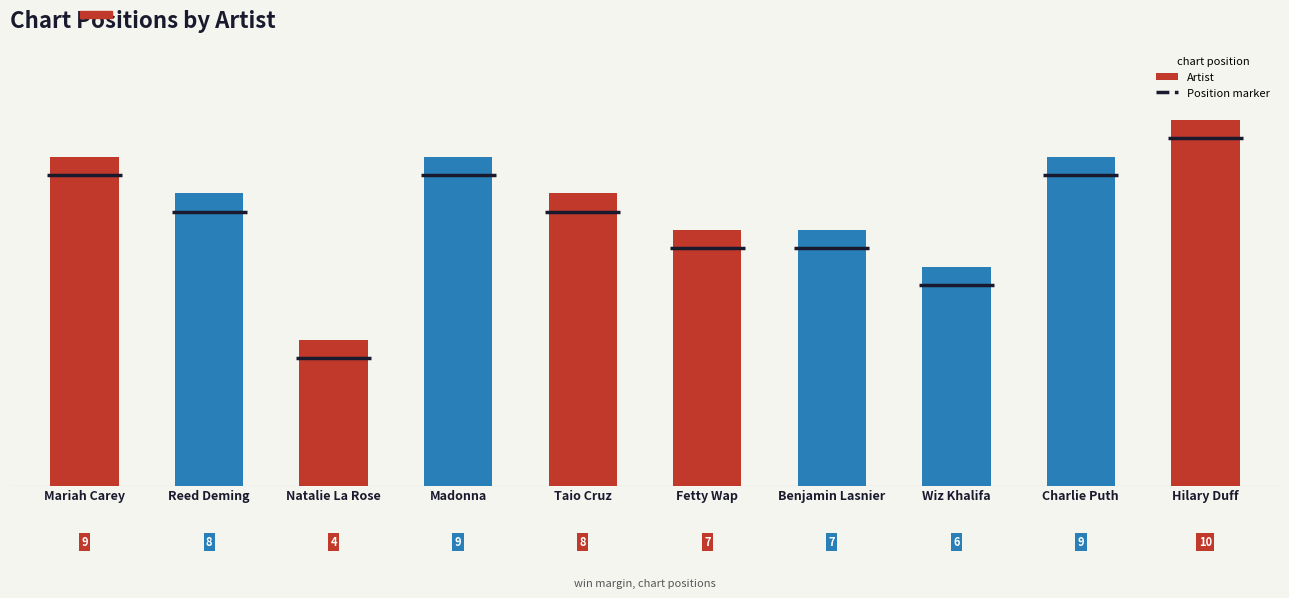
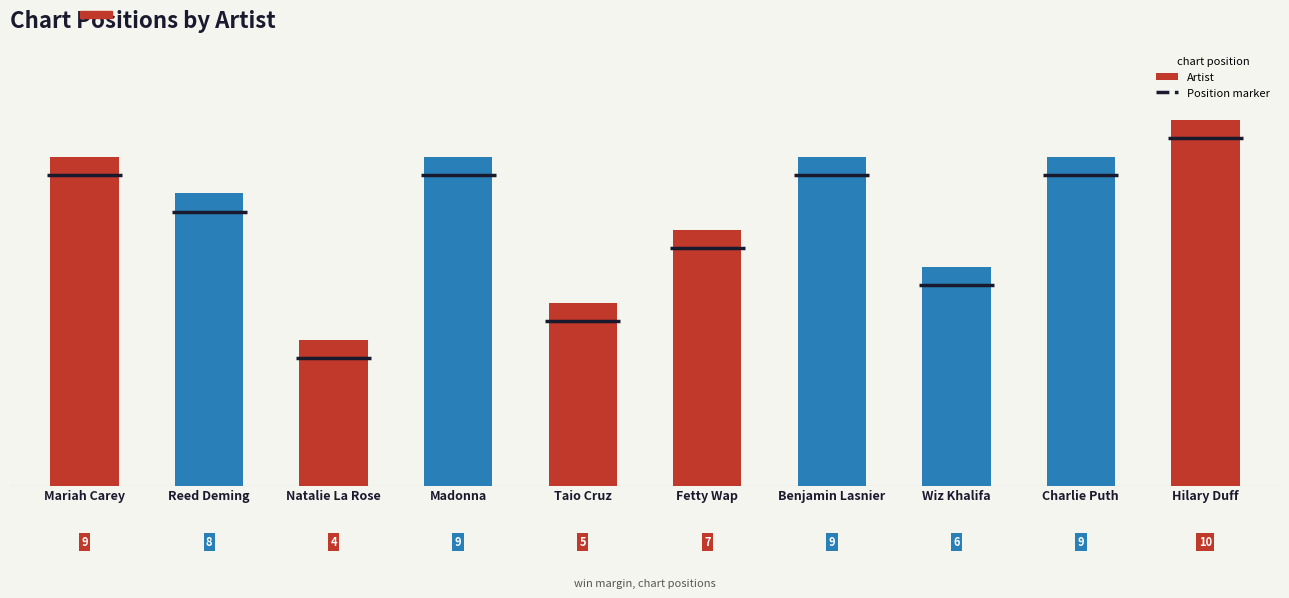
Taio Cruz: 8 -> 5
Benjamin Lasnier: 7 -> 9
